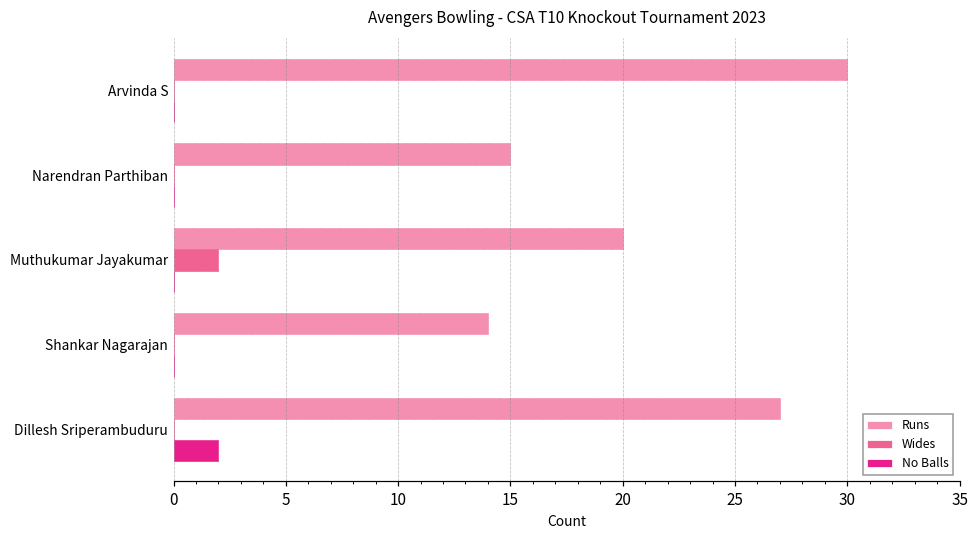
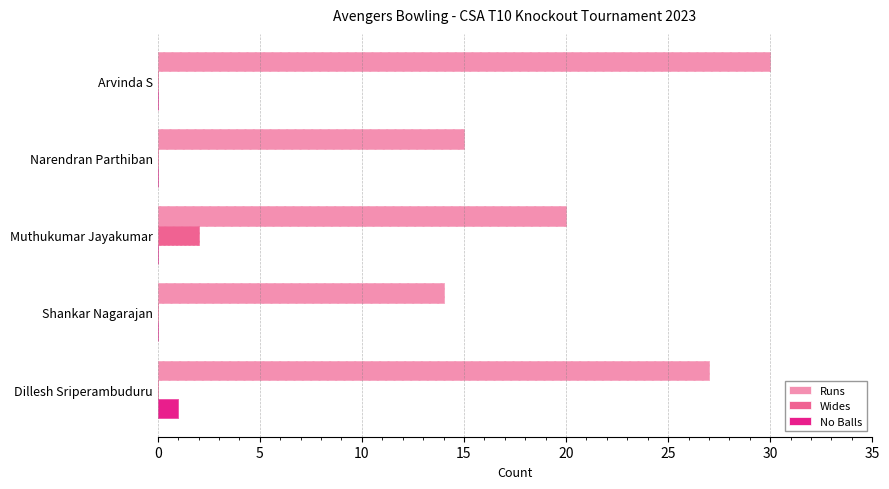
No Balls, Dillesh Sriperambuduru: 2 -> 1
